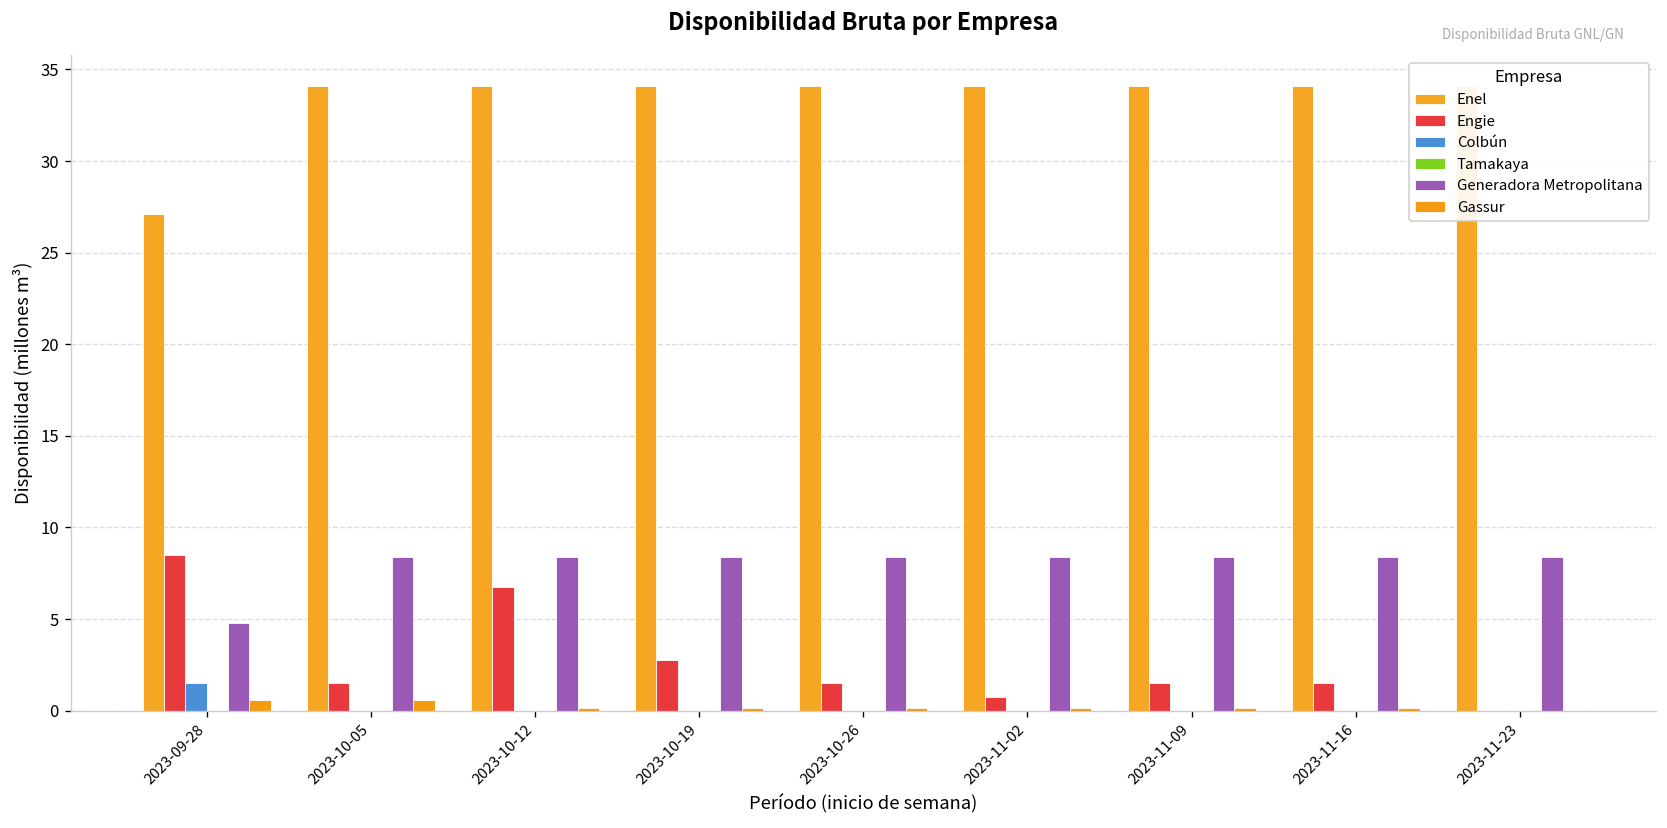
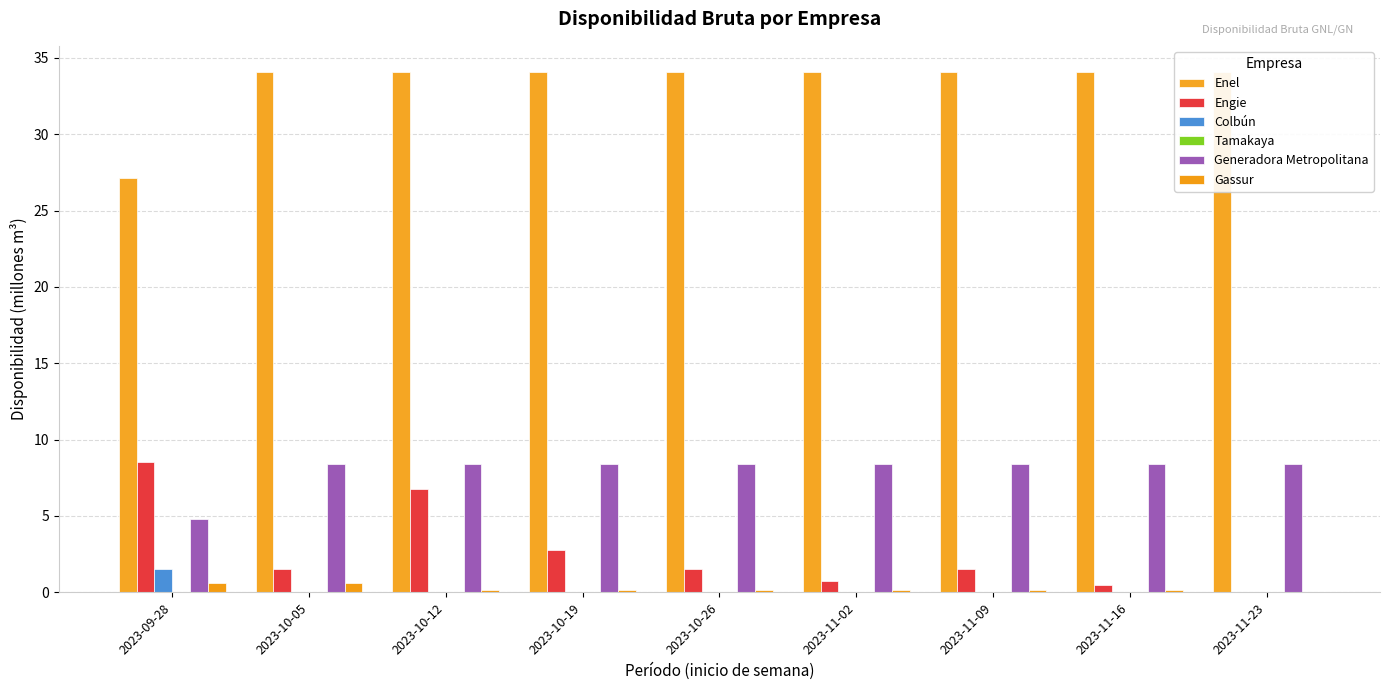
Engie, 2023-11-16: 1.5 -> 0.5
